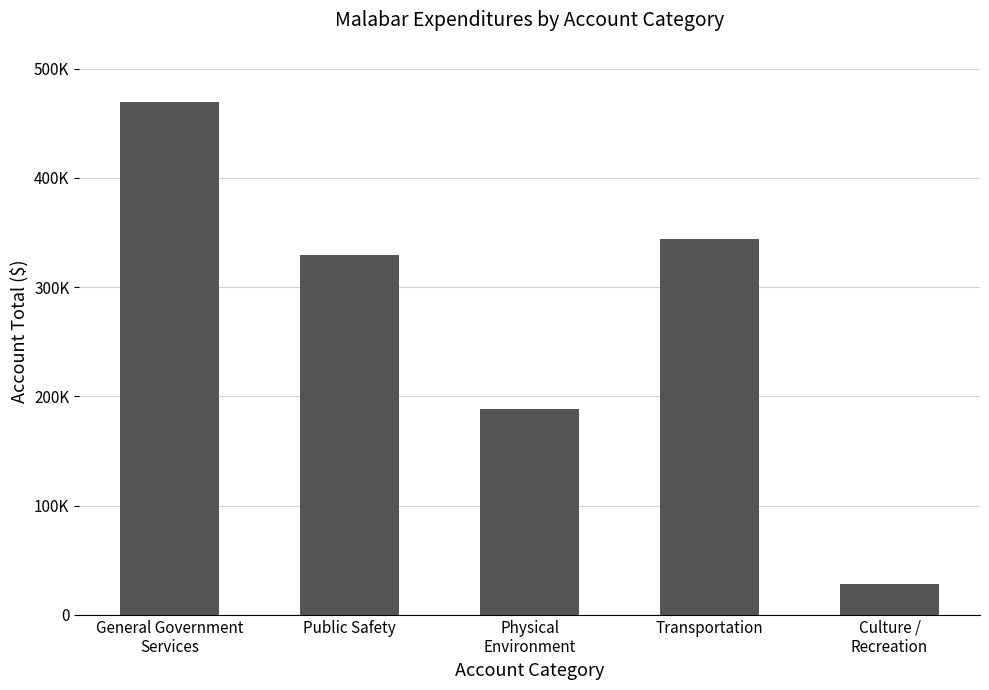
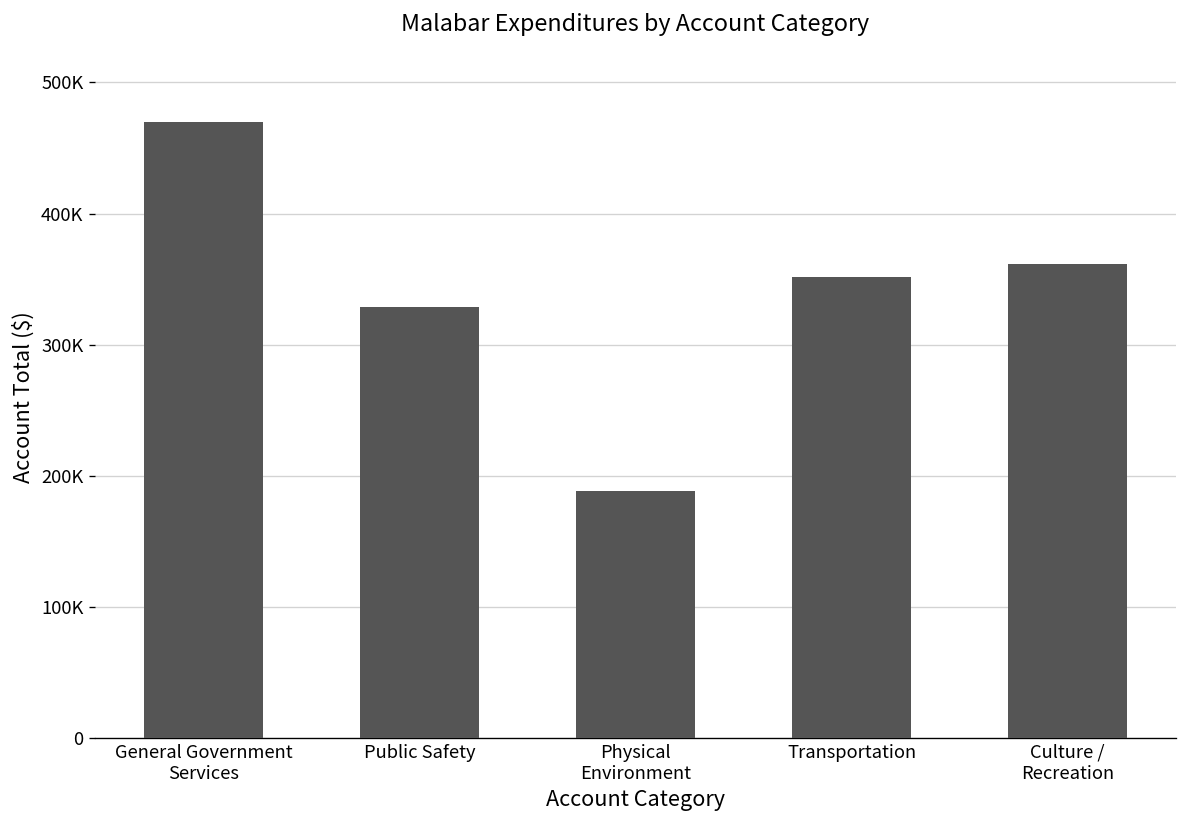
Transportation: 344000 -> 352000
Culture / Recreation: 28000 -> 362000
